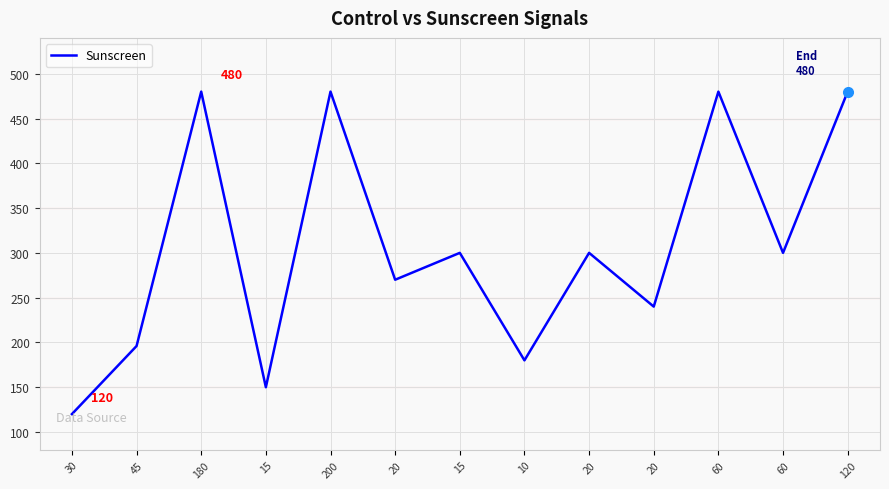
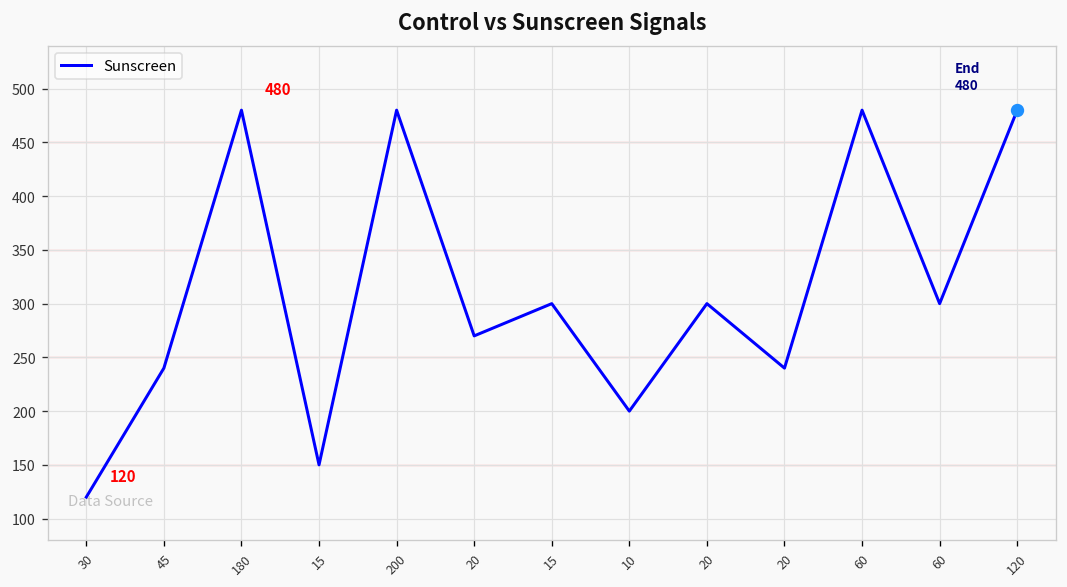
Sunscreen, 45: 200 -> 240
Sunscreen, 10: 180 -> 200
